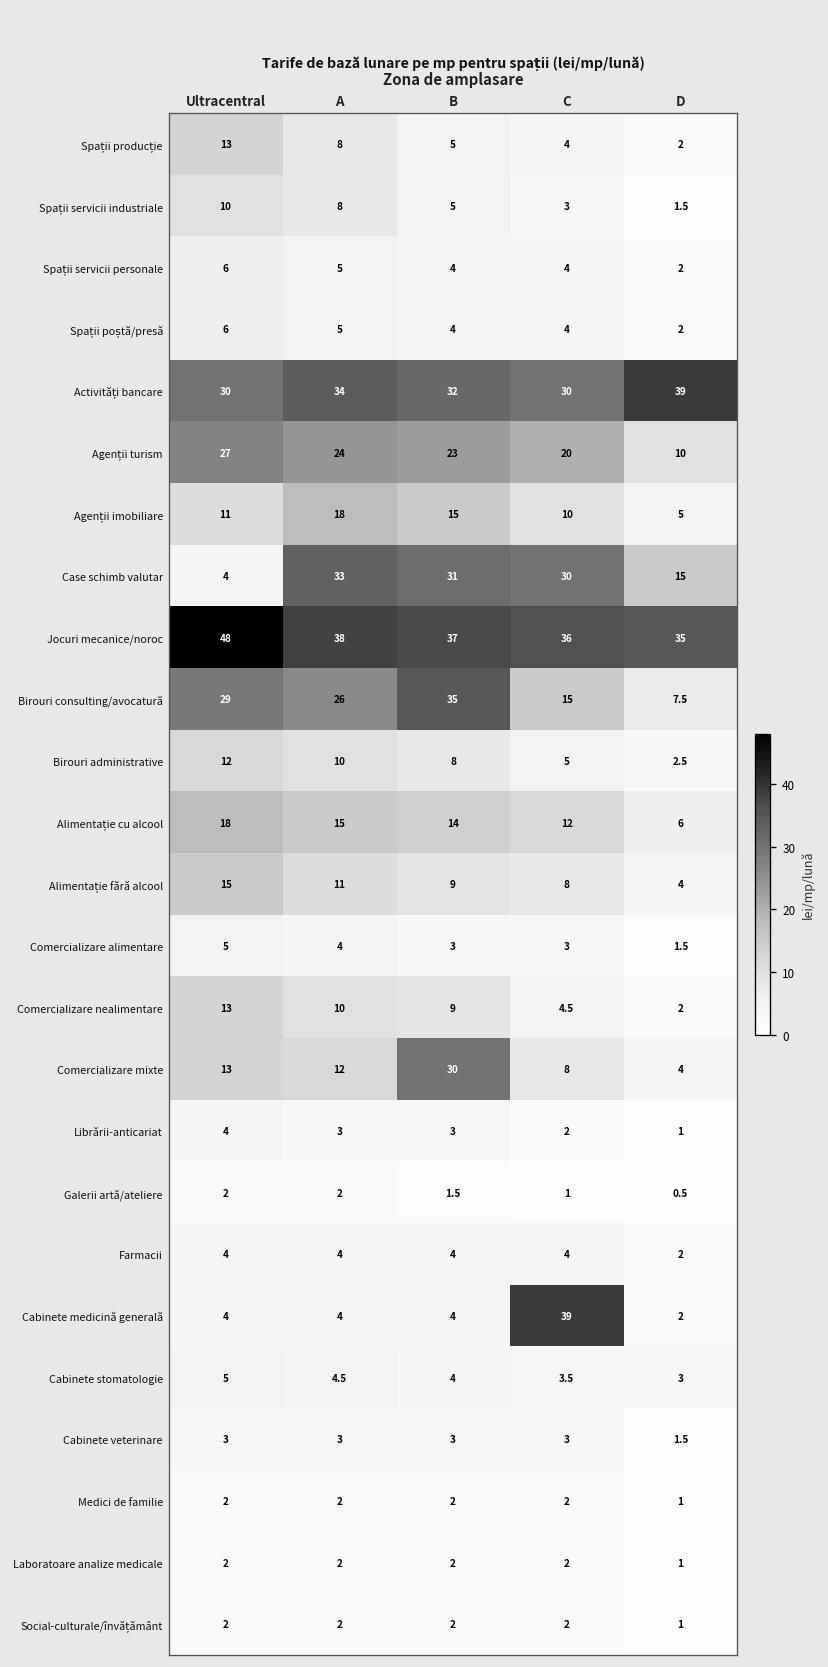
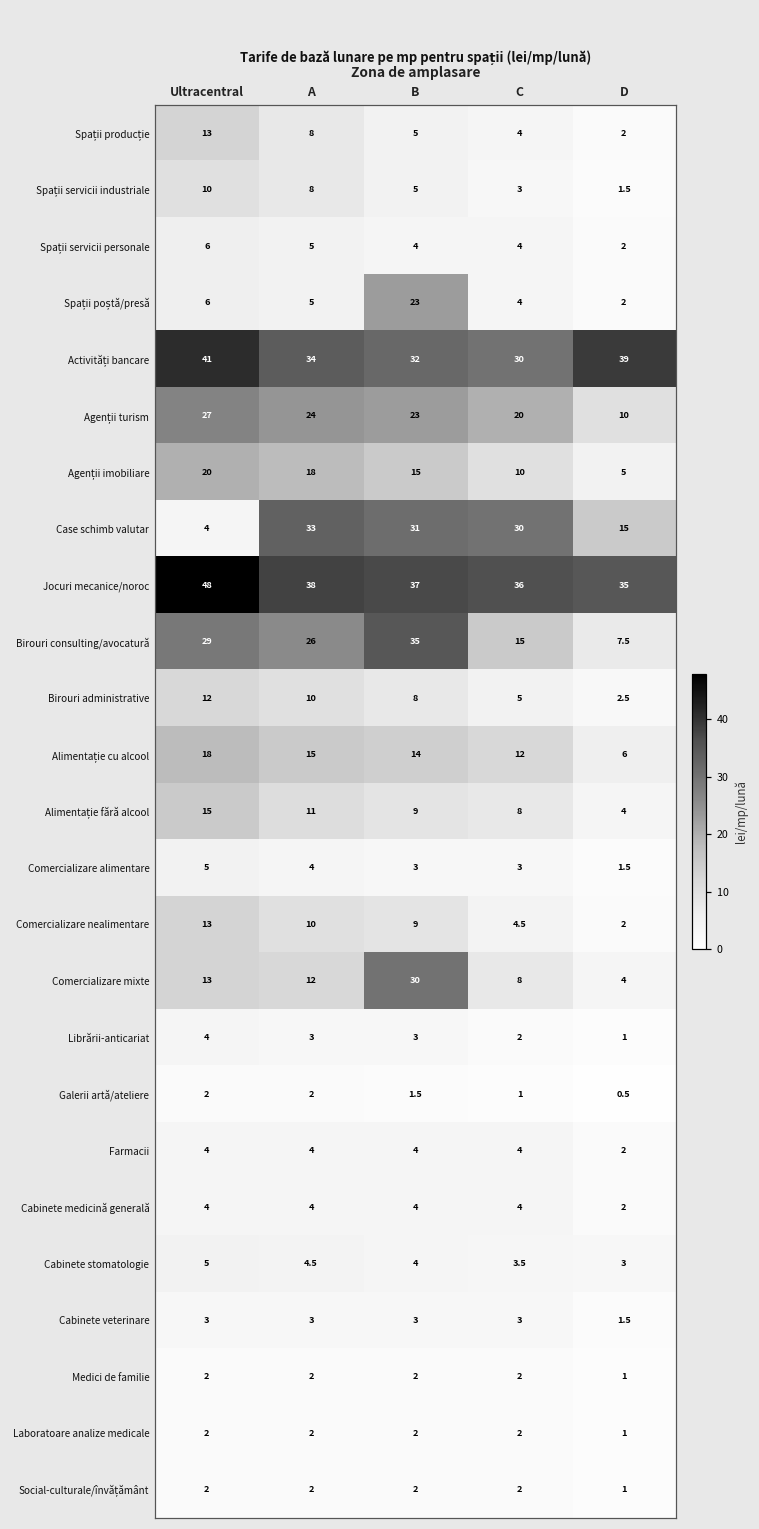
Spații poștă/presă, B: 4 -> 23
Activități bancare, Ultracentral: 30 -> 41
Agenții imobiliare, Ultracentral: 11 -> 20
Cabinete medicină generală, C: 39 -> 4
